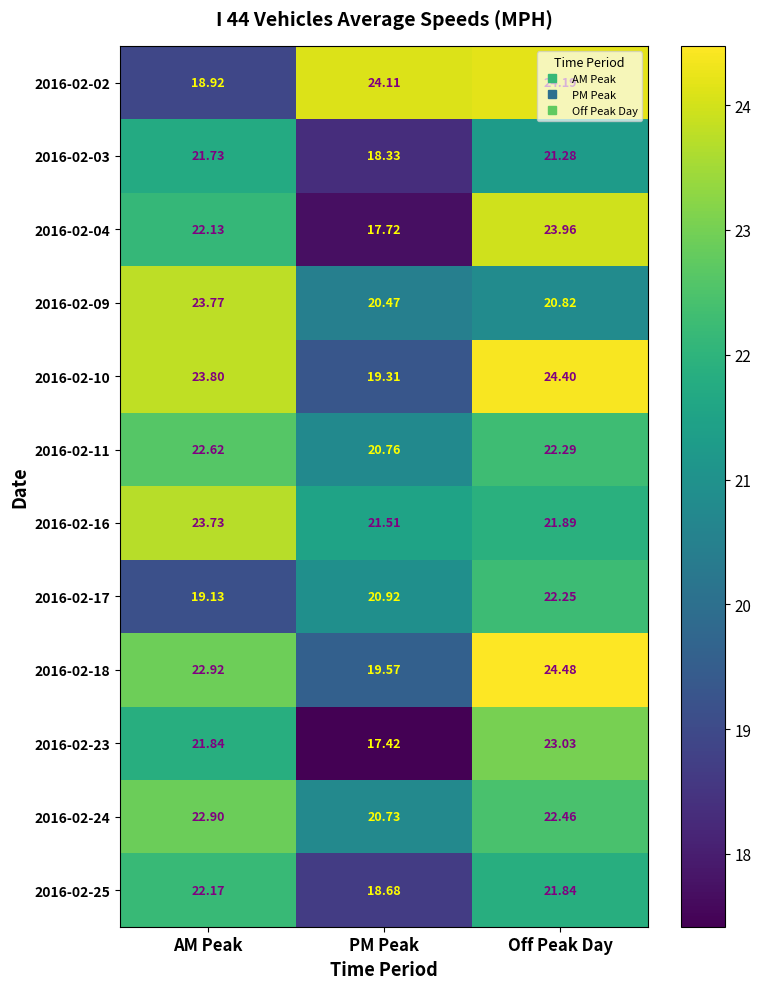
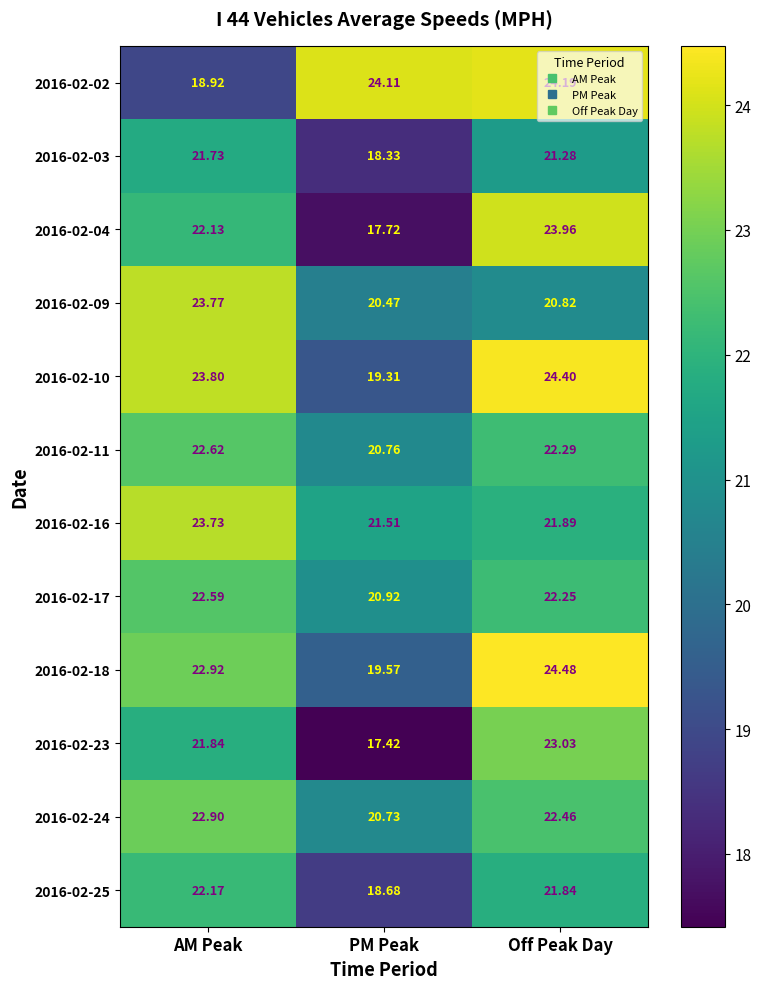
2016-02-17, AM Peak: 19.13 -> 22.59
